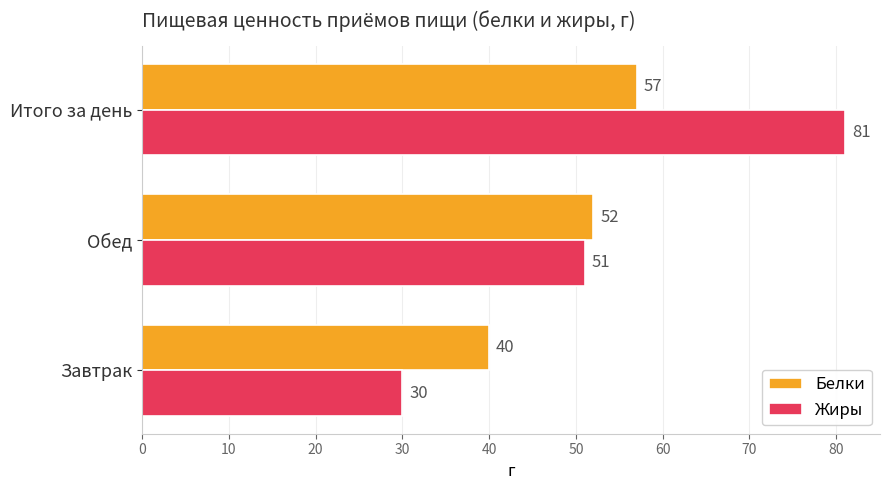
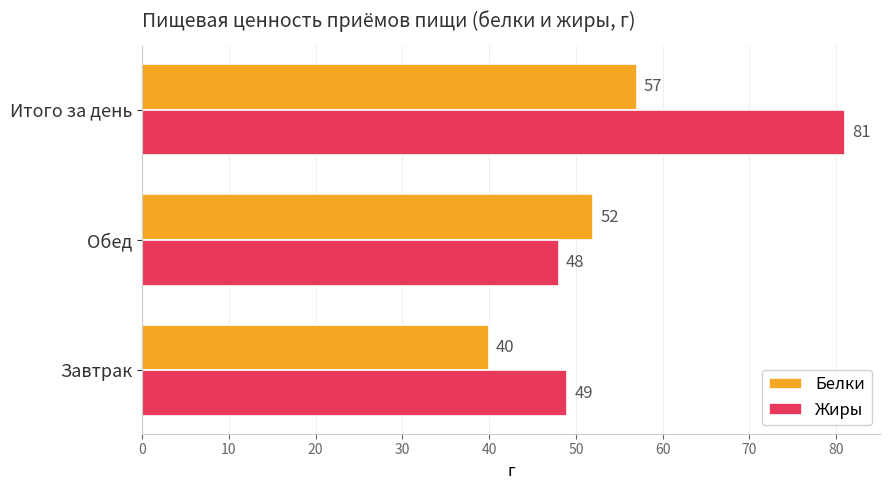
Жиры, Обед: 51 -> 48
Жиры, Завтрак: 30 -> 49
